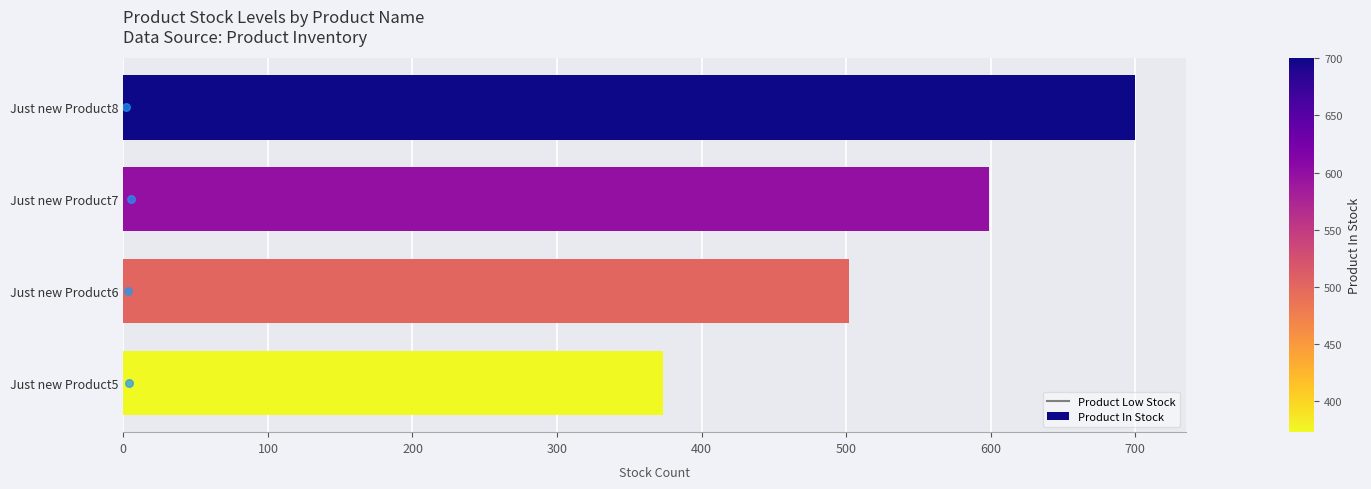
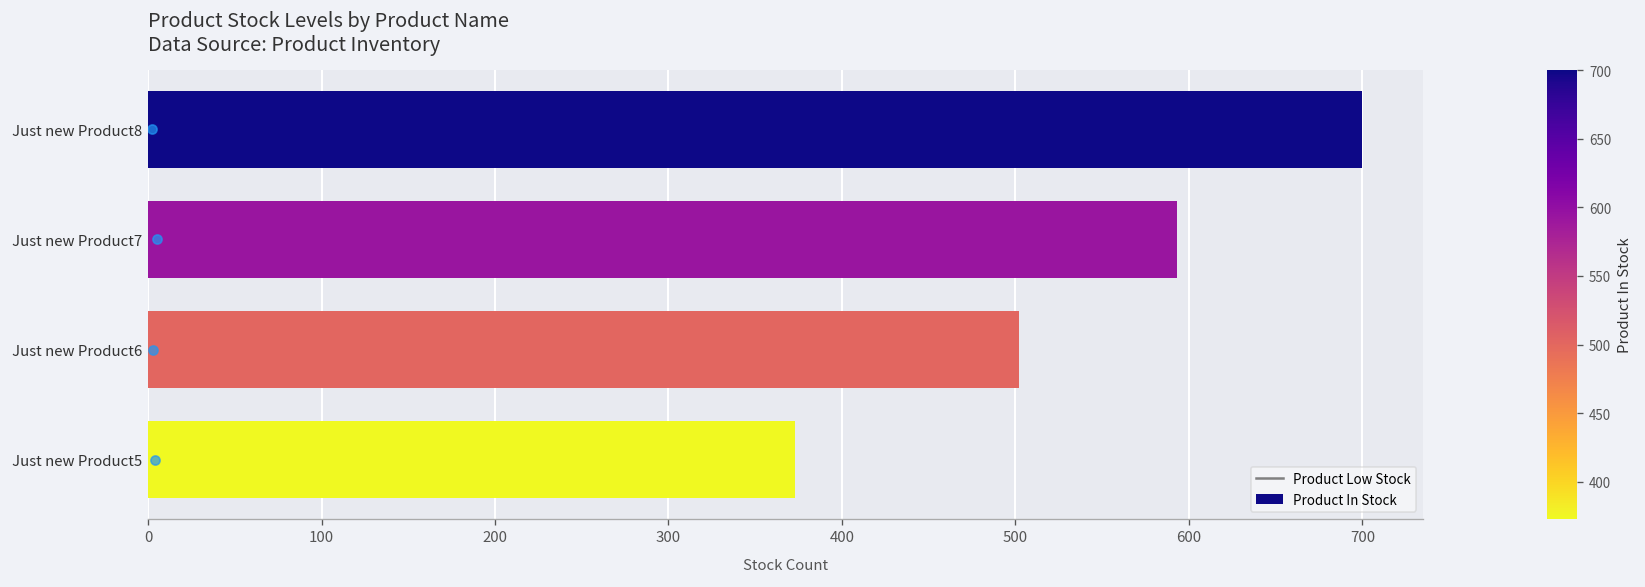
Product In Stock, Just new Product7: 599 -> 593
